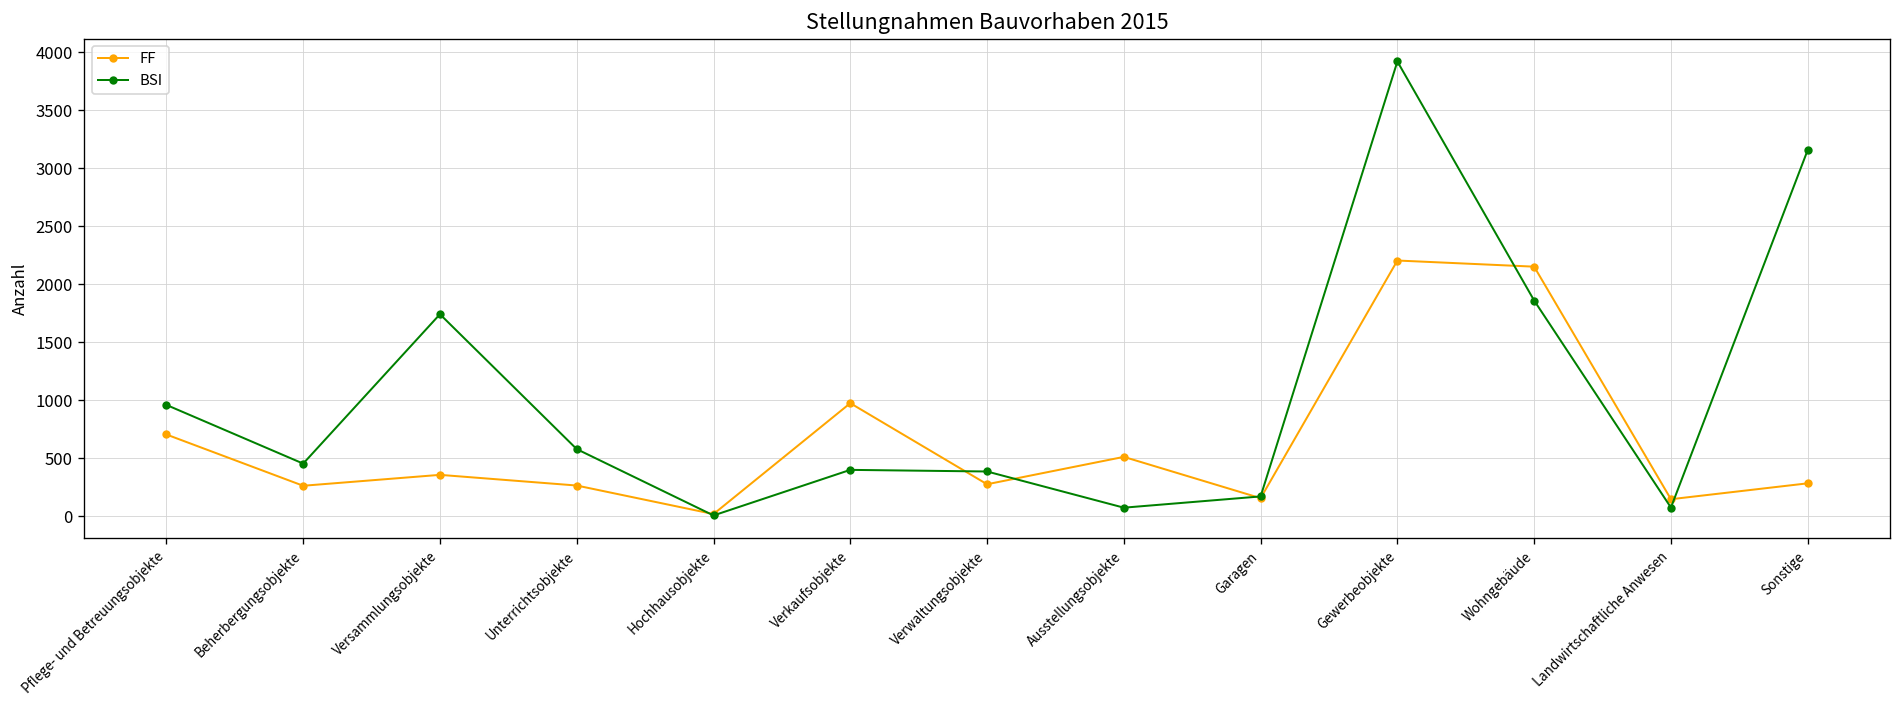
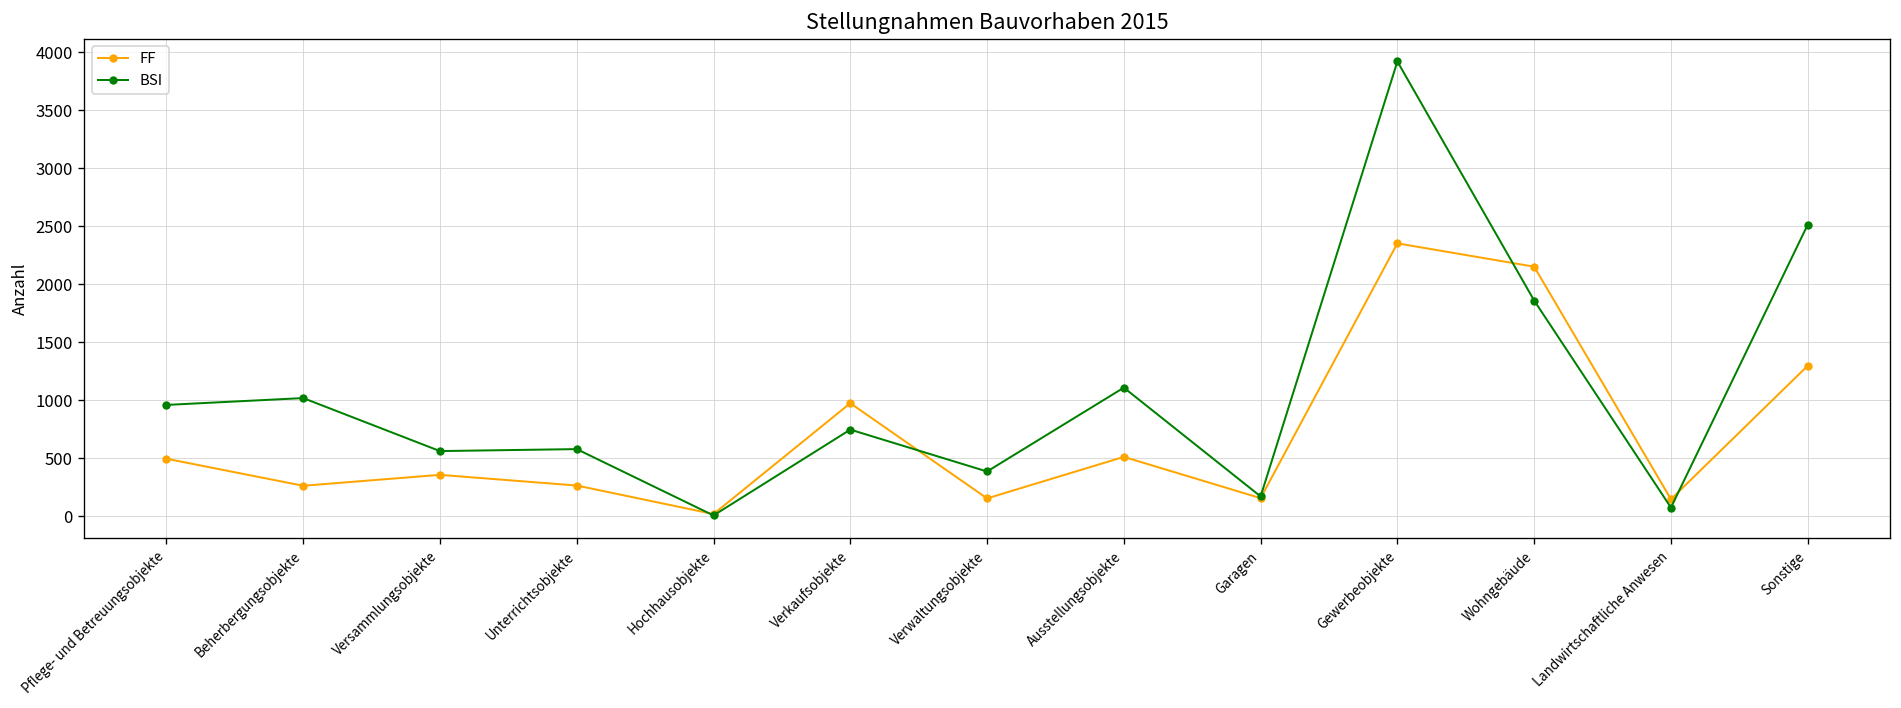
FF, Pflege- und Betreuungsobjekte: 700 -> 500
BSI, Beherbergungsobjekte: 500 -> 1000
BSI, Versammlungsobjekte: 1700 -> 600
BSI, Verkaufsobjekte: 400 -> 700
FF, Verwaltungsobjekte: 300 -> 200
BSI, Ausstellungsobjekte: 100 -> 1100
FF, Gewerbeobjekte: 2200 -> 2400
FF, Sonstige: 300 -> 1300
BSI, Sonstige: 3200 -> 2500
